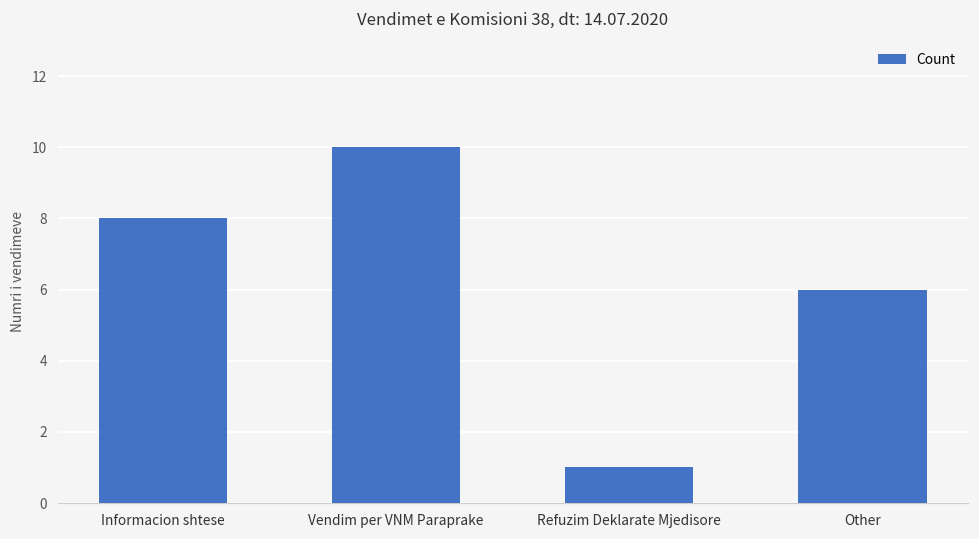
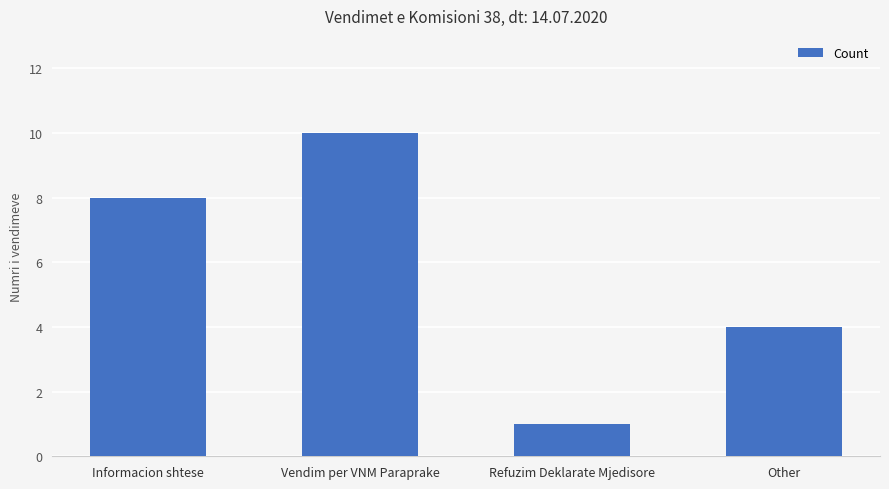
Other: 6 -> 4
